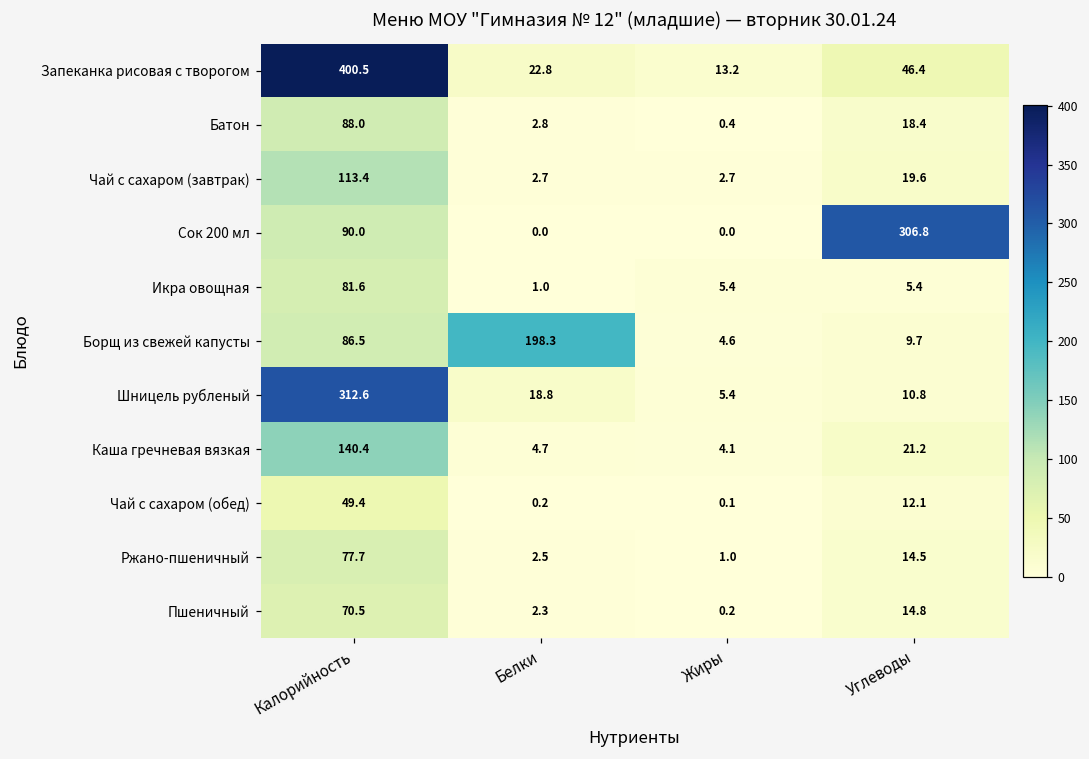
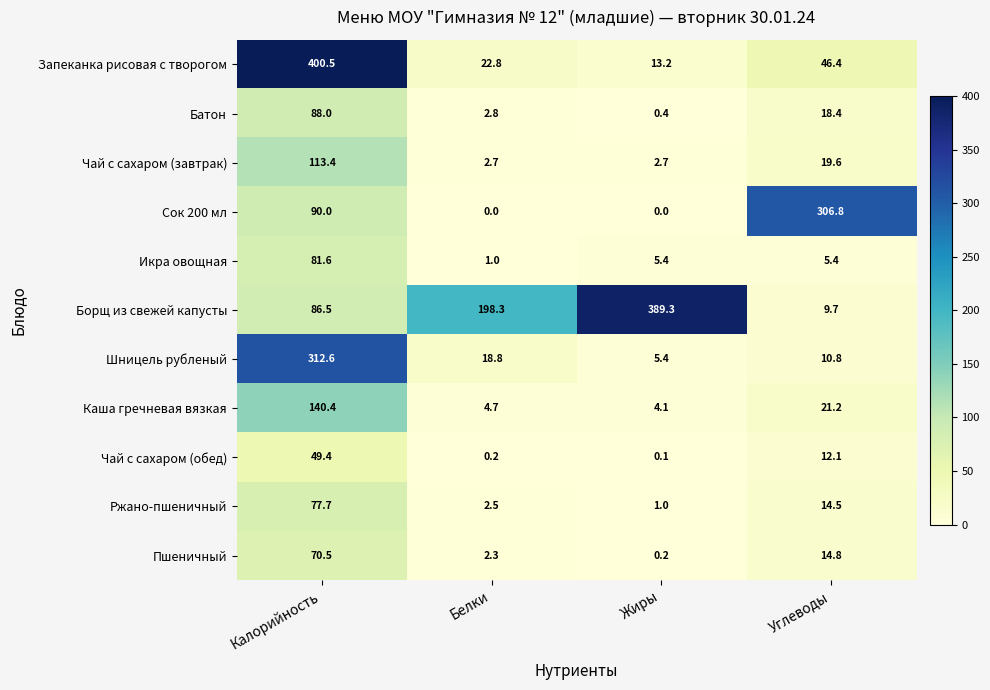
Борщ из свежей капусты, Жиры: 4.6 -> 389.3
